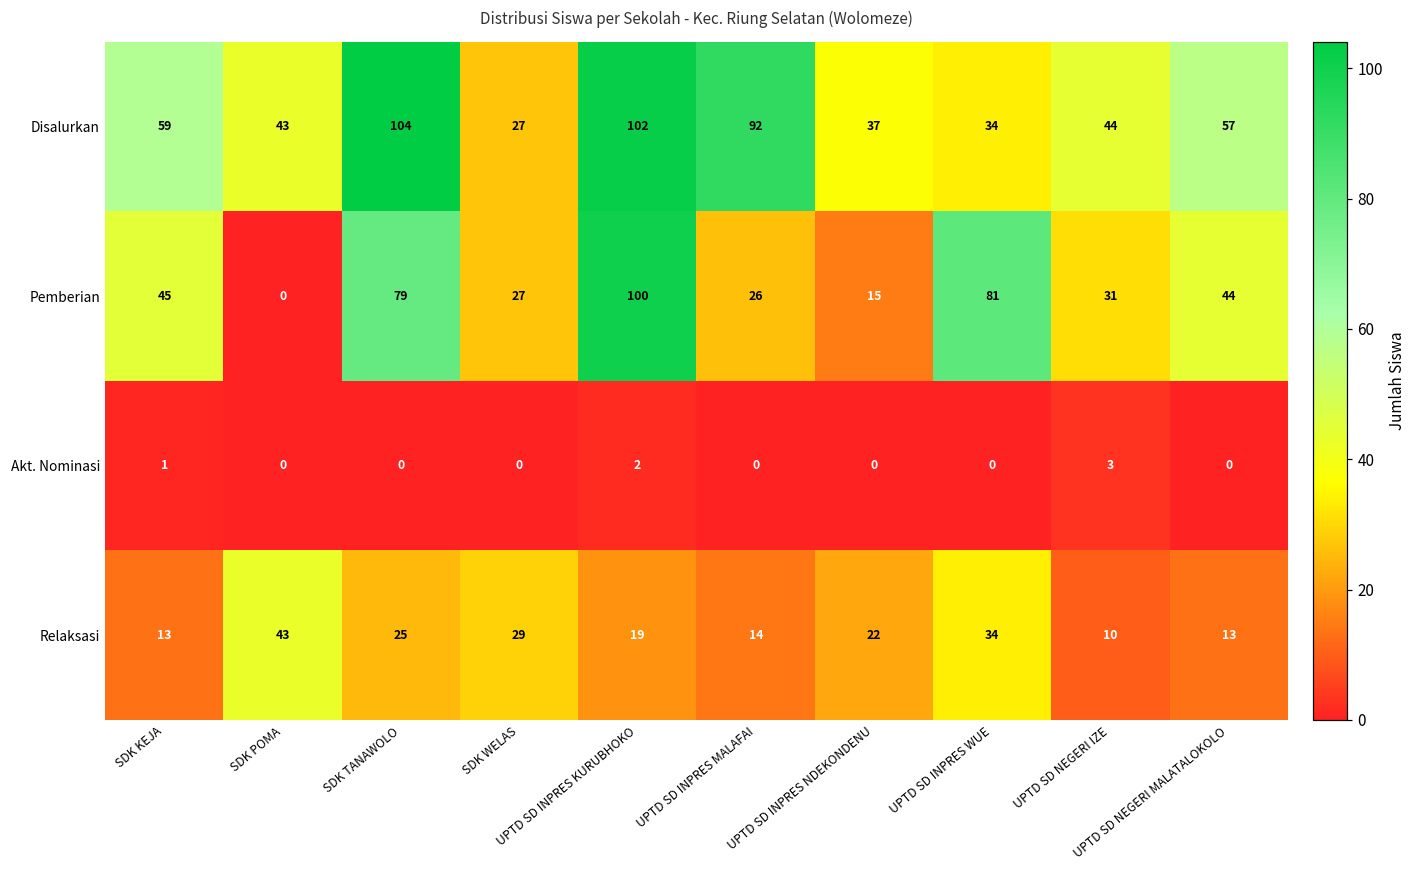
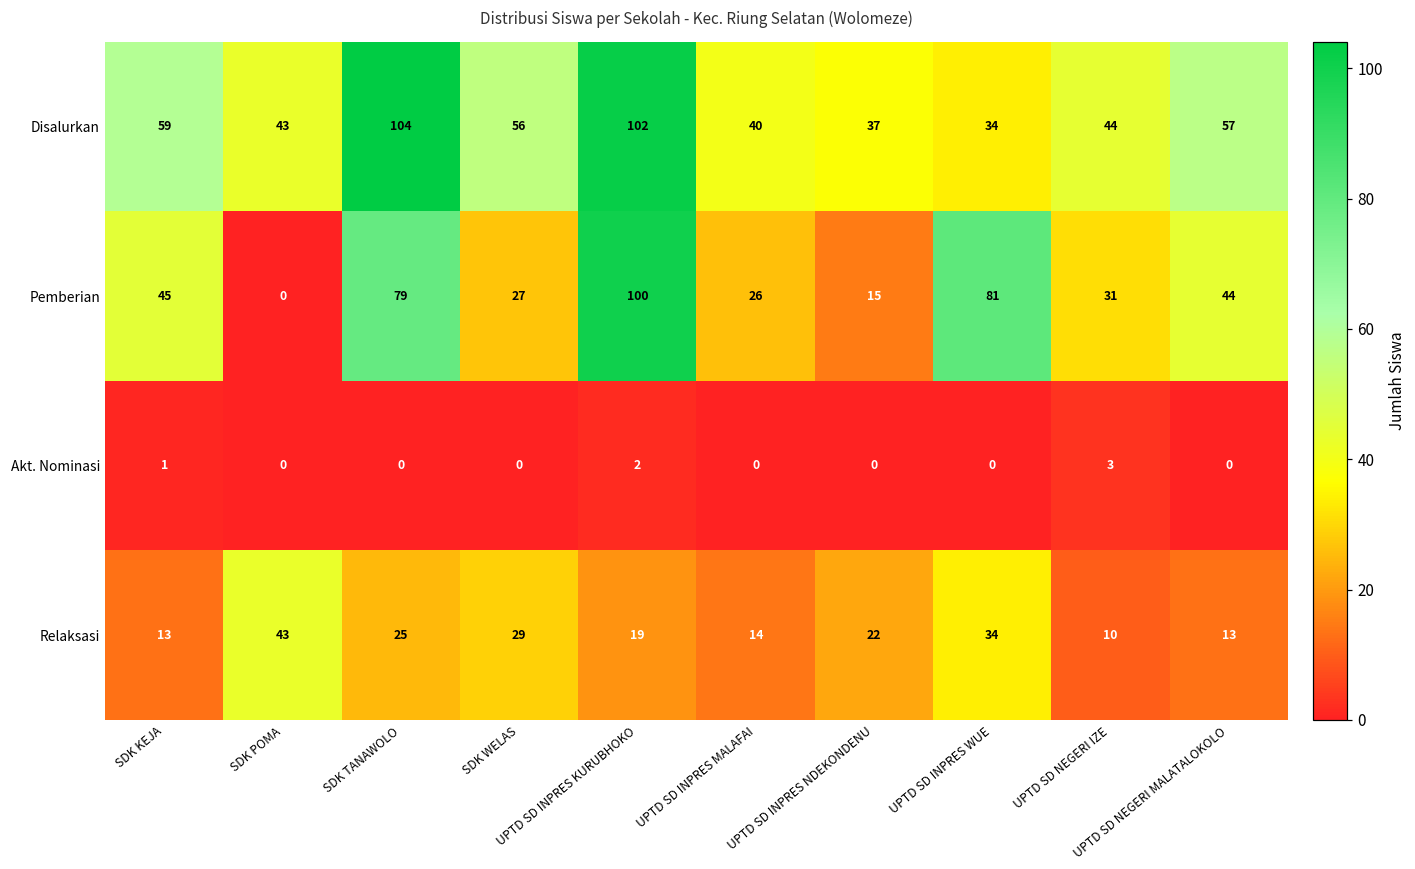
Disalurkan, SDK WELAS: 27 -> 56
Disalurkan, UPTD SD INPRES MALAFAI: 92 -> 40
